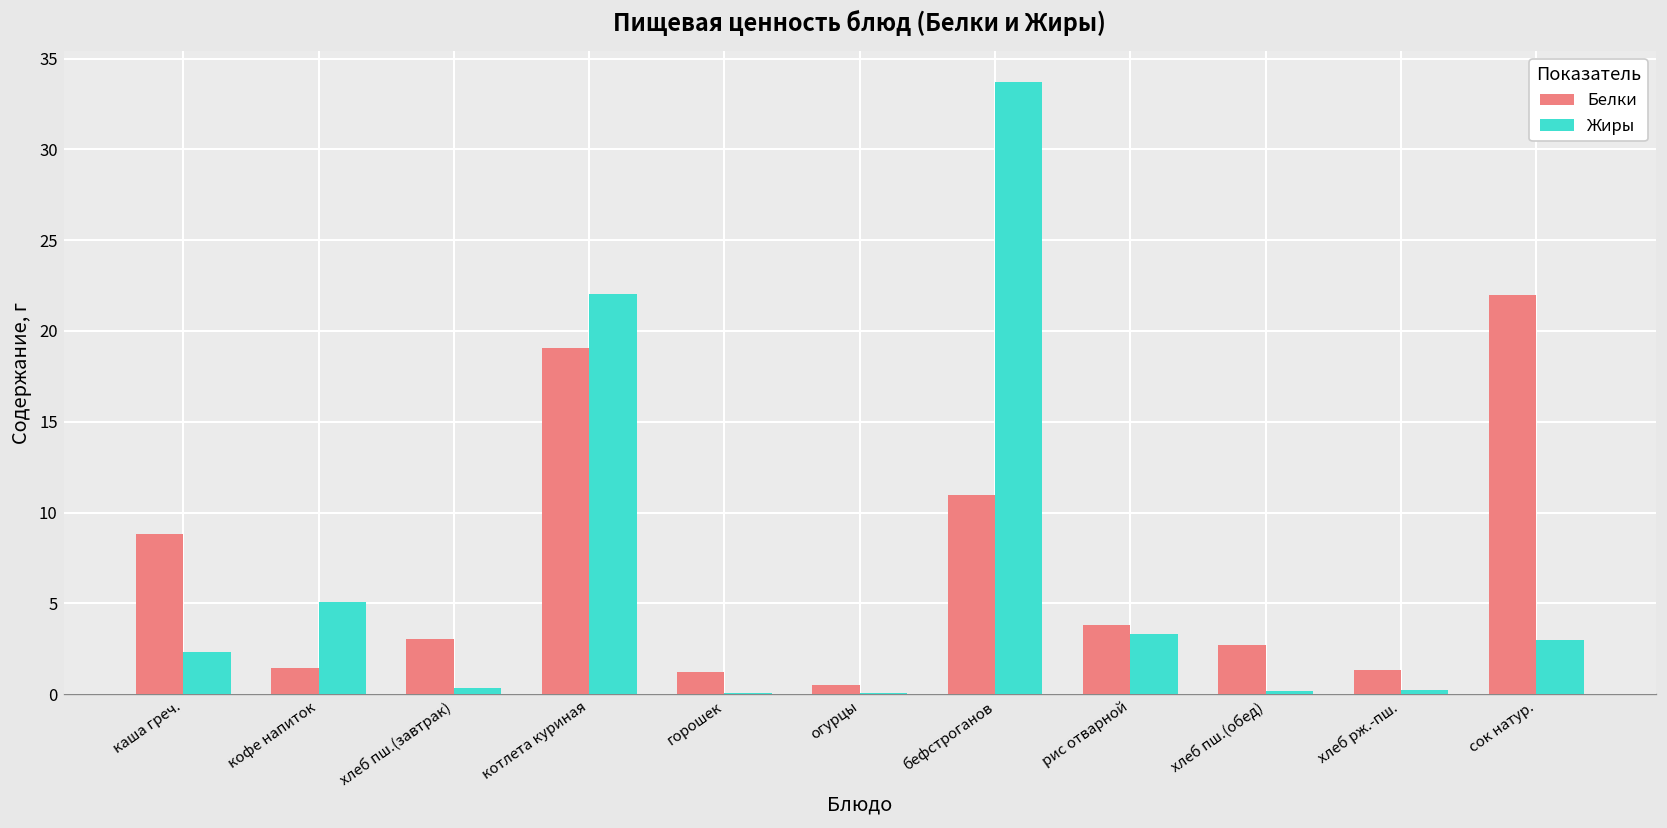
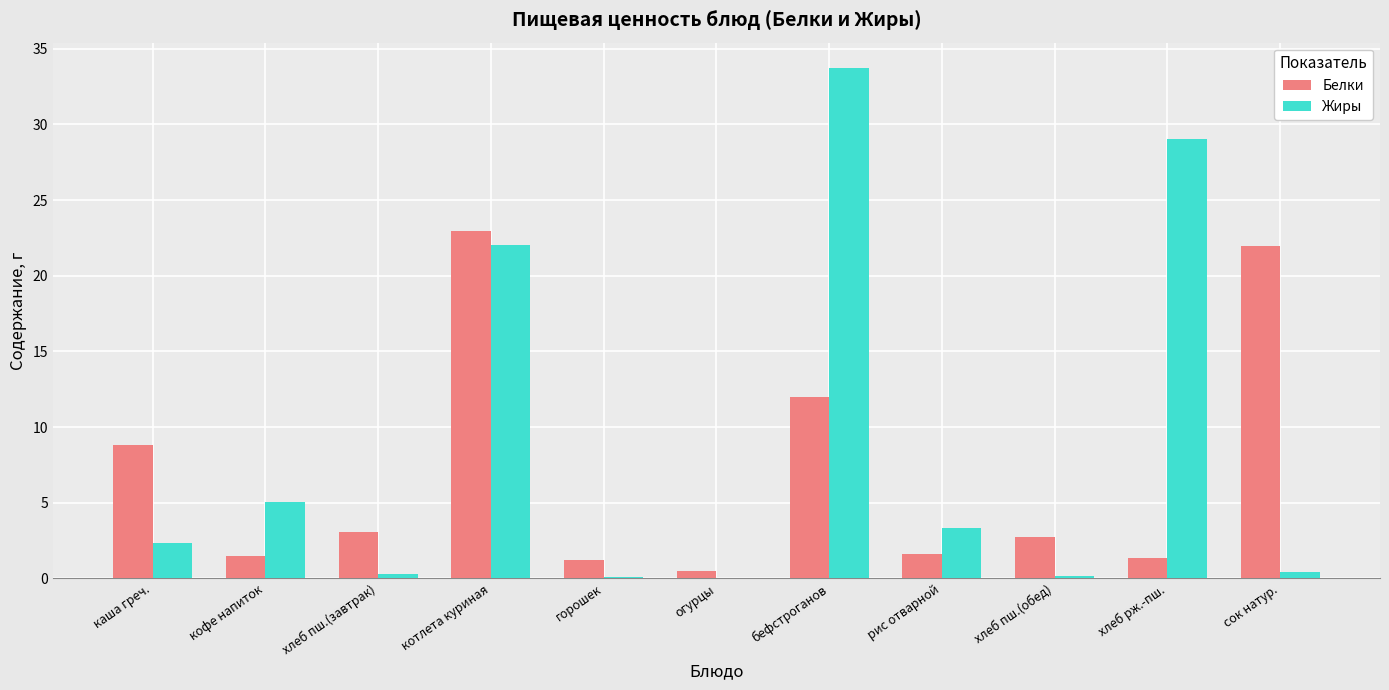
Белки, котлета куриная: 19.0 -> 23.0
Белки, бефстроганов: 10.9 -> 12.0
Белки, рис отварной: 3.8 -> 1.6
Жиры, хлеб рж.-пш.: 0.2 -> 29.0
Жиры, сок натур.: 3.0 -> 0.4
